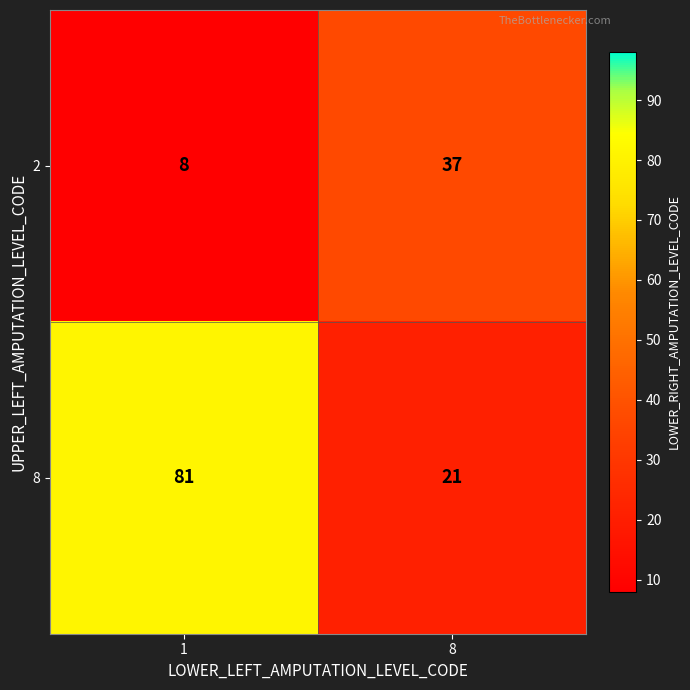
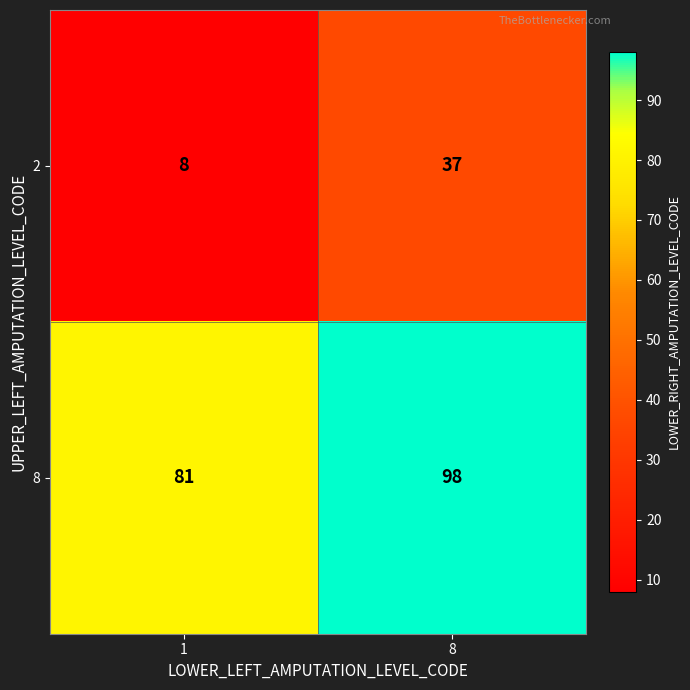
8, 8: 21 -> 98
